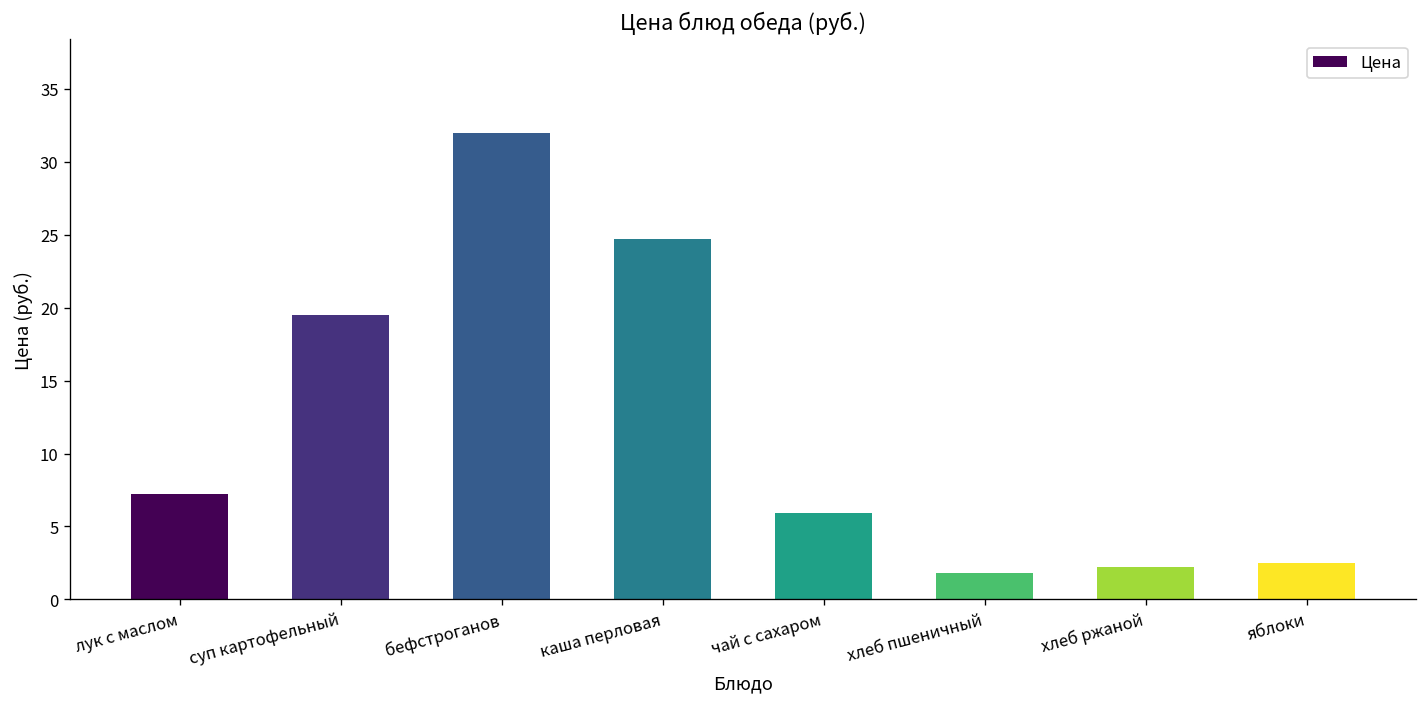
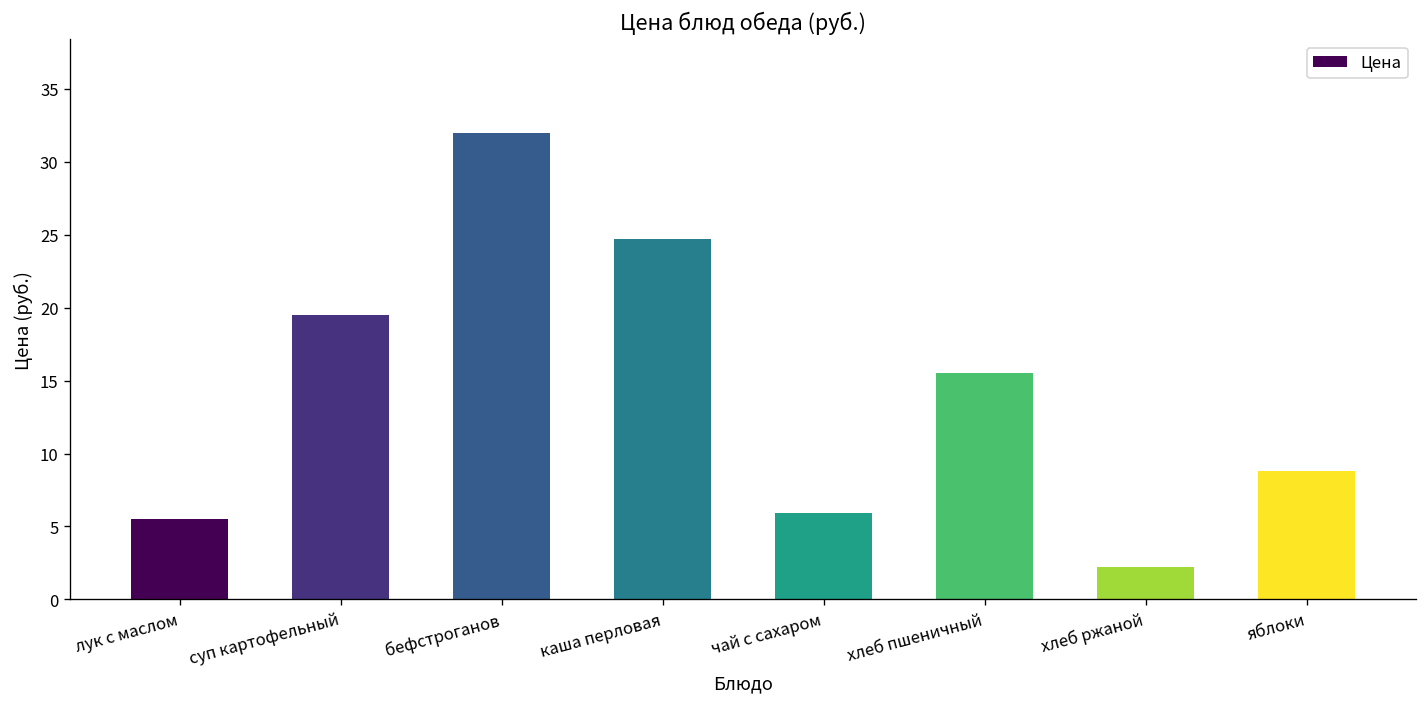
лук с маслом: 7.2 -> 5.5
хлеб пшеничный: 1.8 -> 15.5
яблоки: 2.5 -> 8.8
